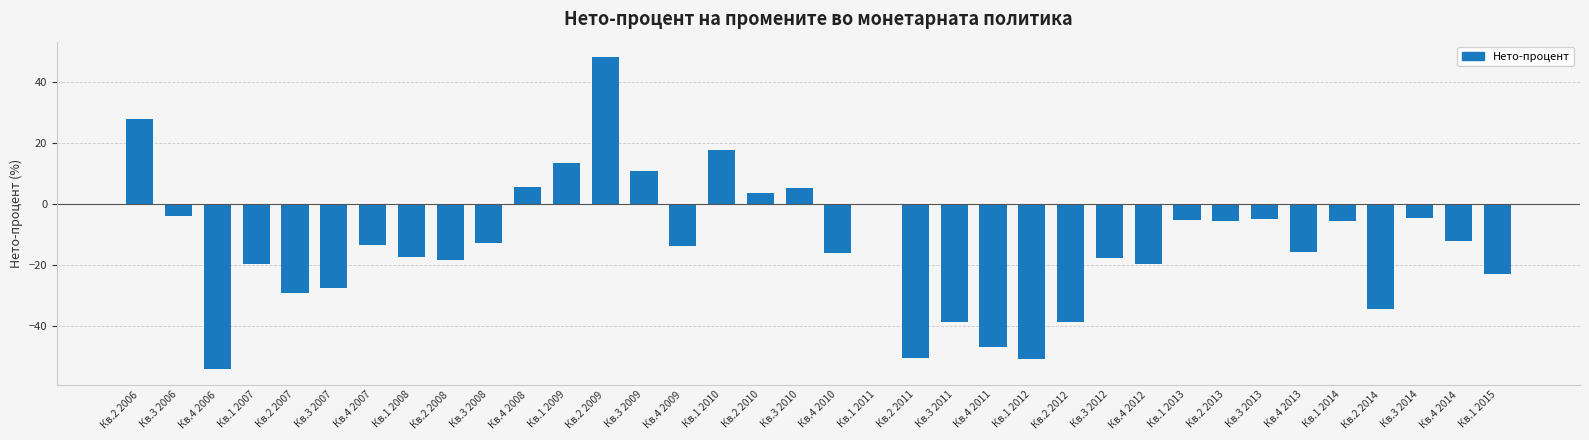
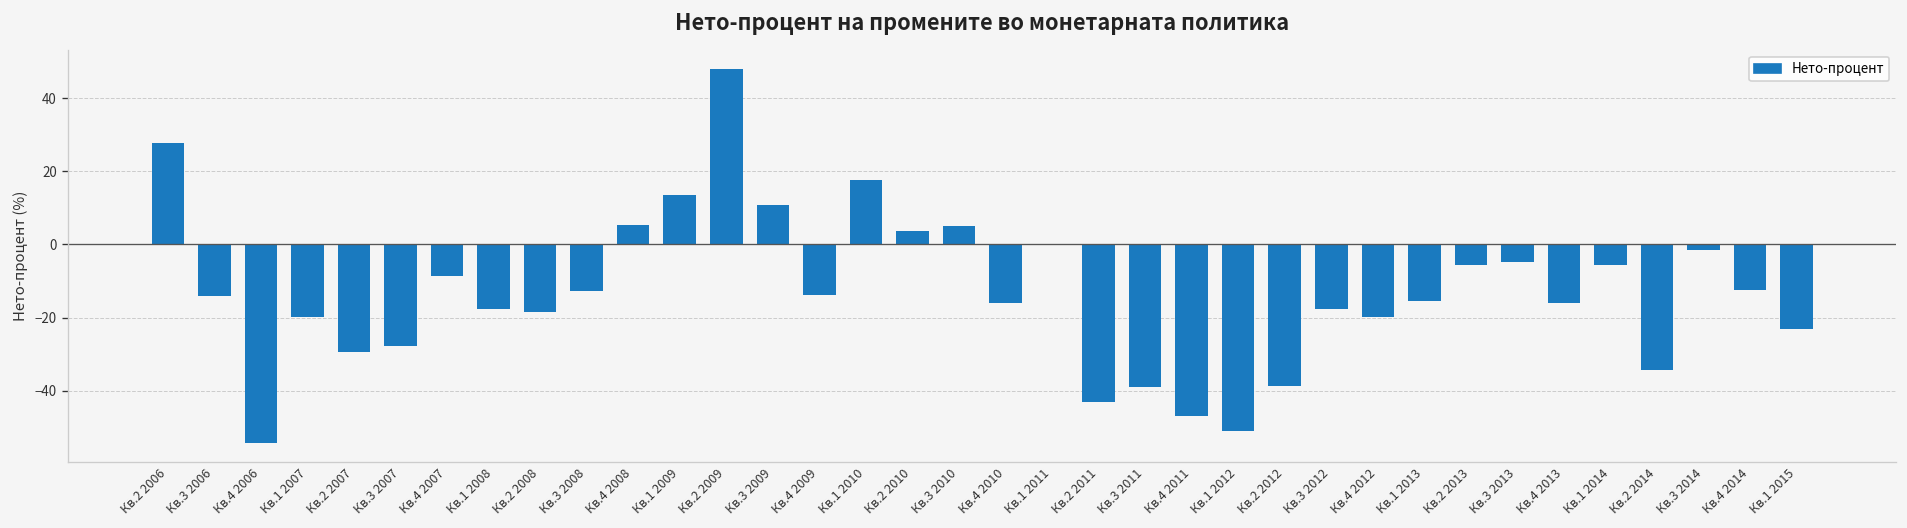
Кв.3 2006: -4 -> -14
Кв.4 2007: -14 -> -9
Кв.2 2011: -50 -> -43
Кв.1 2013: -5 -> -16
Кв.3 2014: -5 -> -2
